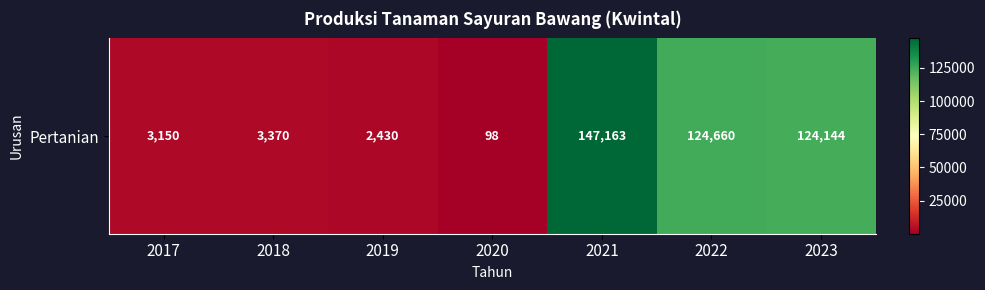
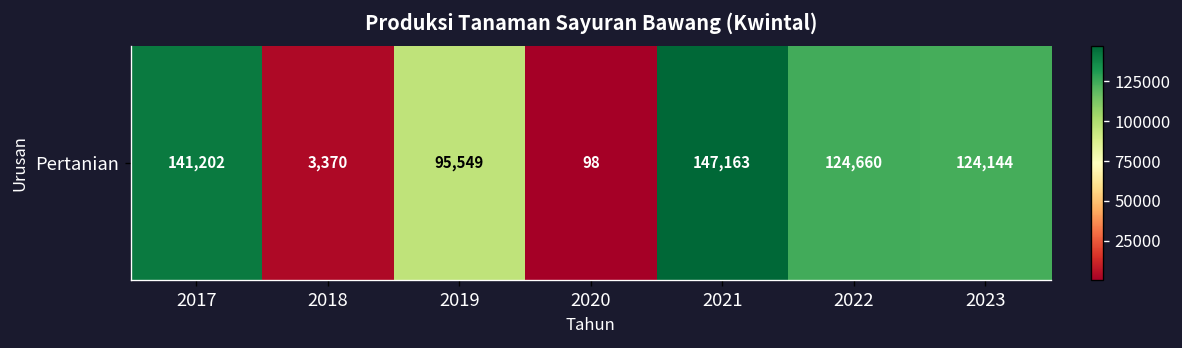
Pertanian, 2017: 3,150 -> 141,202
Pertanian, 2019: 2,430 -> 95,549
